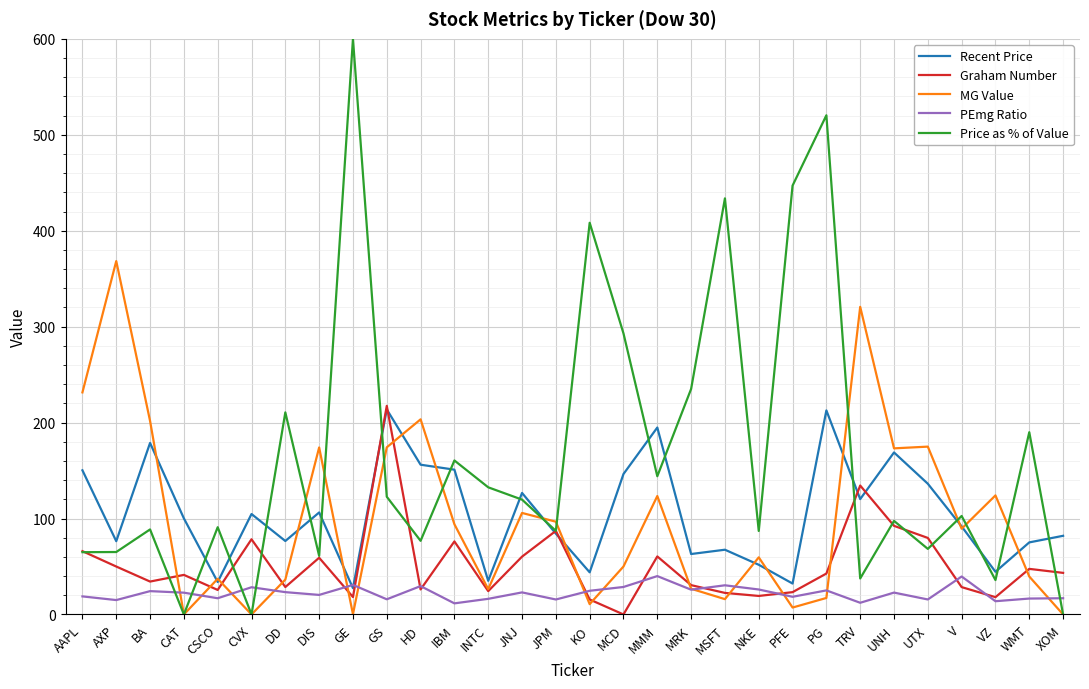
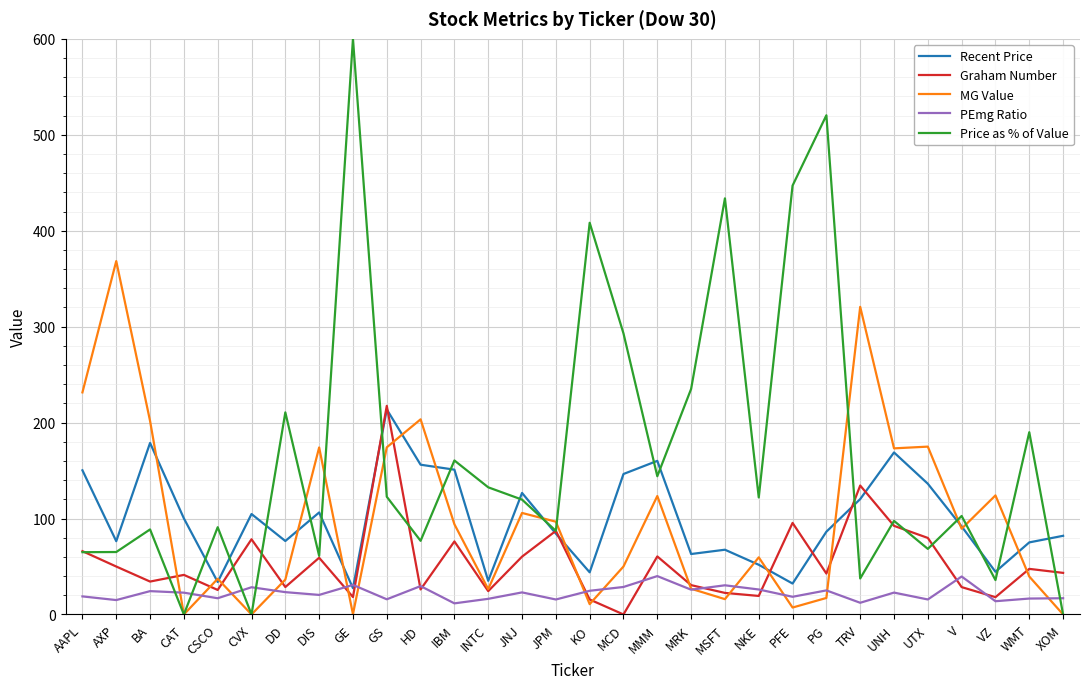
Recent Price, MMM: 190 -> 160
Price as % of Value, NKE: 90 -> 120
Graham Number, PFE: 20 -> 100
Recent Price, PG: 210 -> 90
